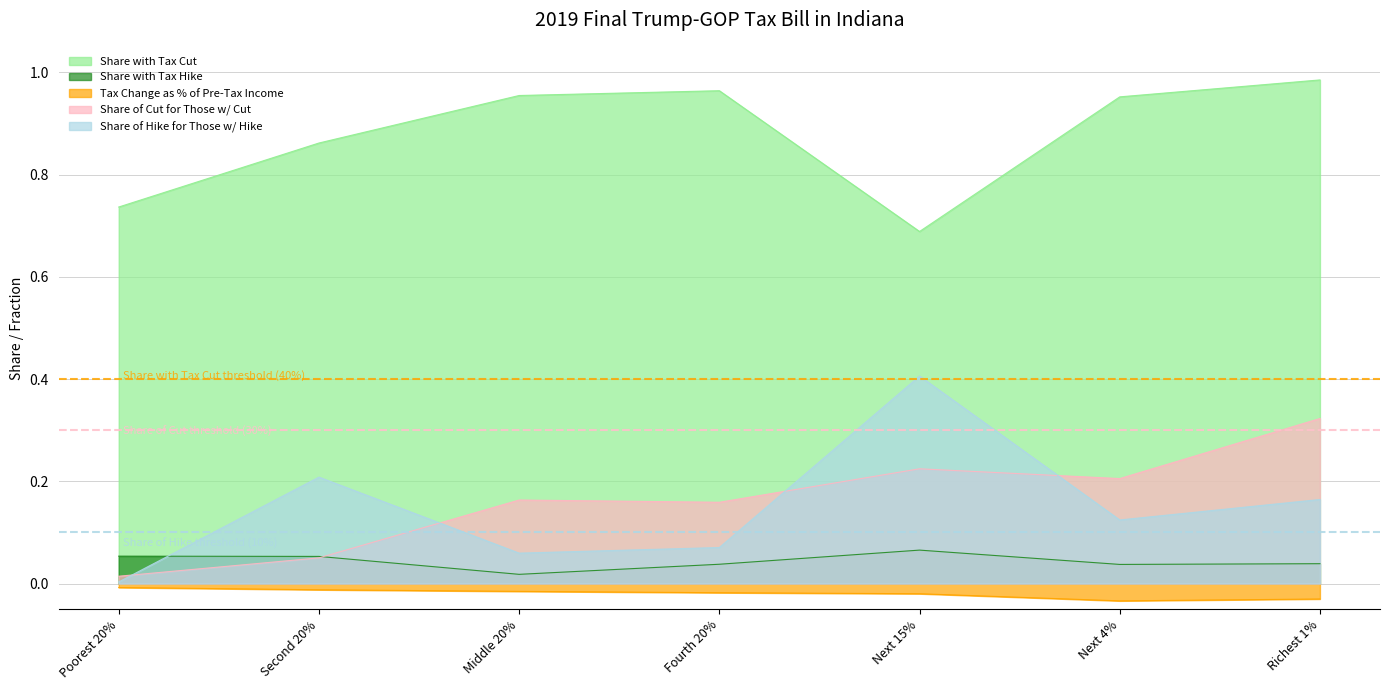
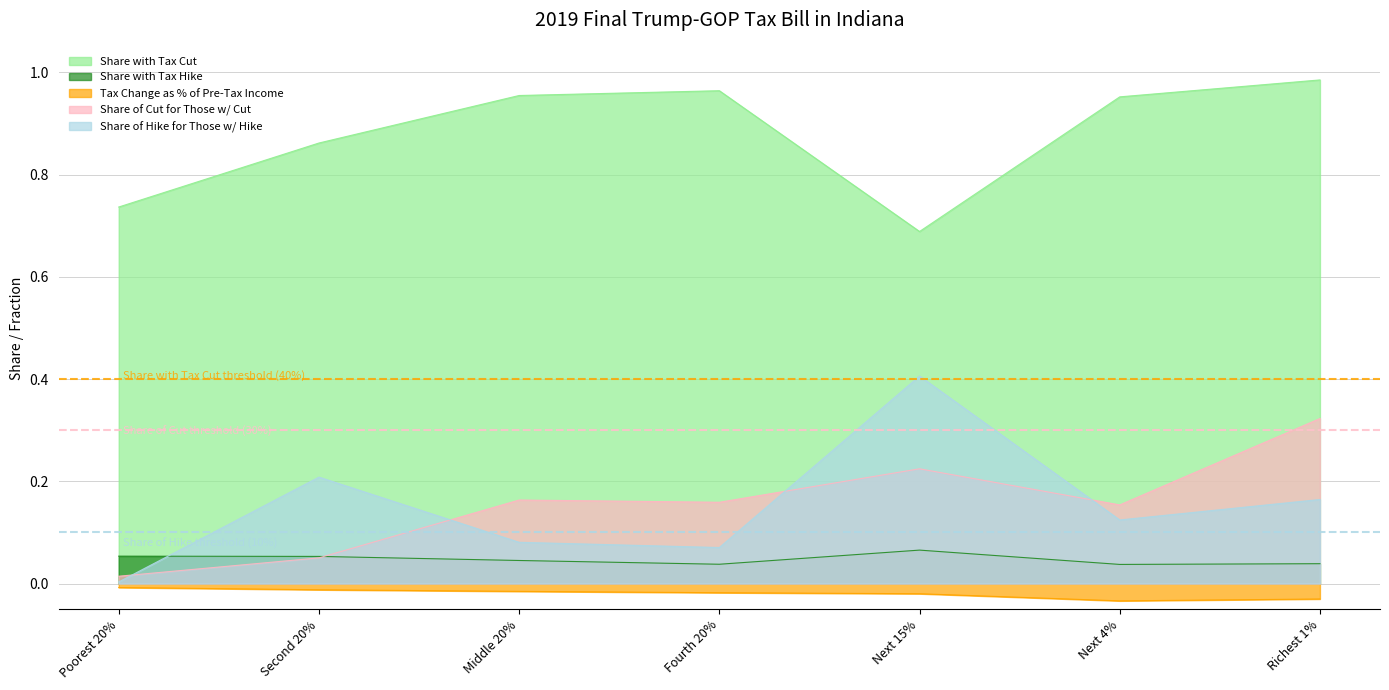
Share with Tax Hike, Middle 20%: 0.02 -> 0.05
Share of Hike for Those w/ Hike, Middle 20%: 0.06 -> 0.08
Share of Cut for Those w/ Cut, Next 4%: 0.21 -> 0.15
